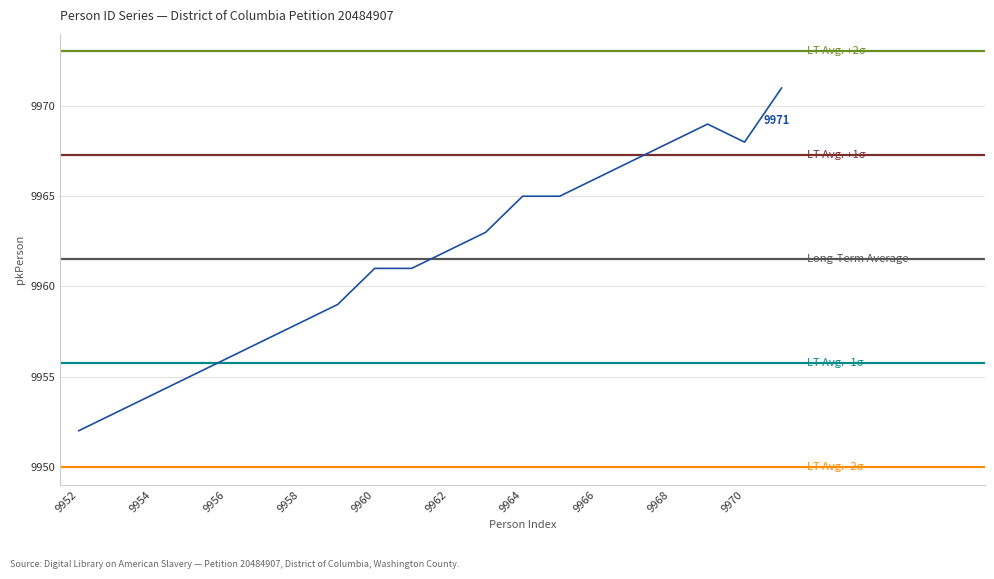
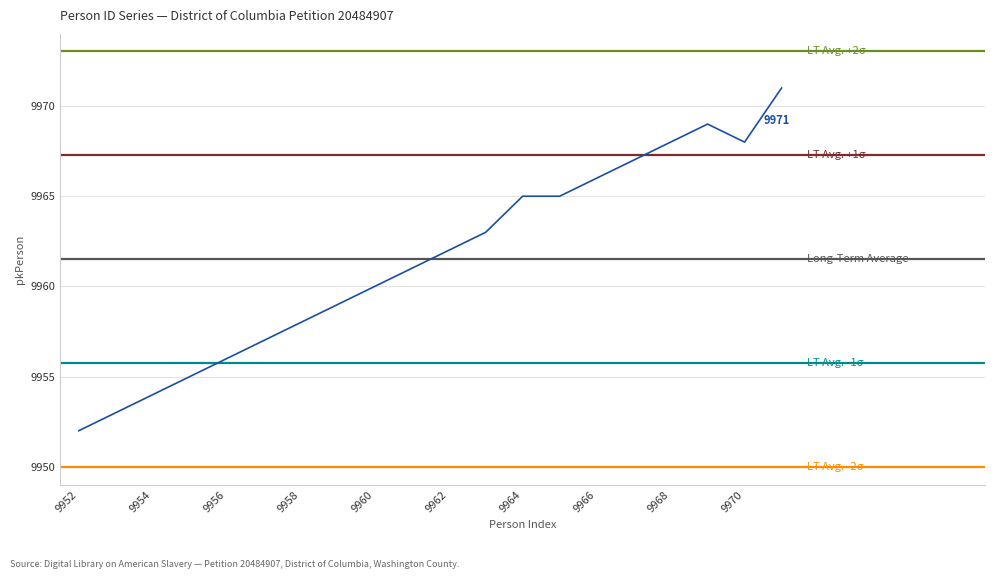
9960: 9961 -> 9960
